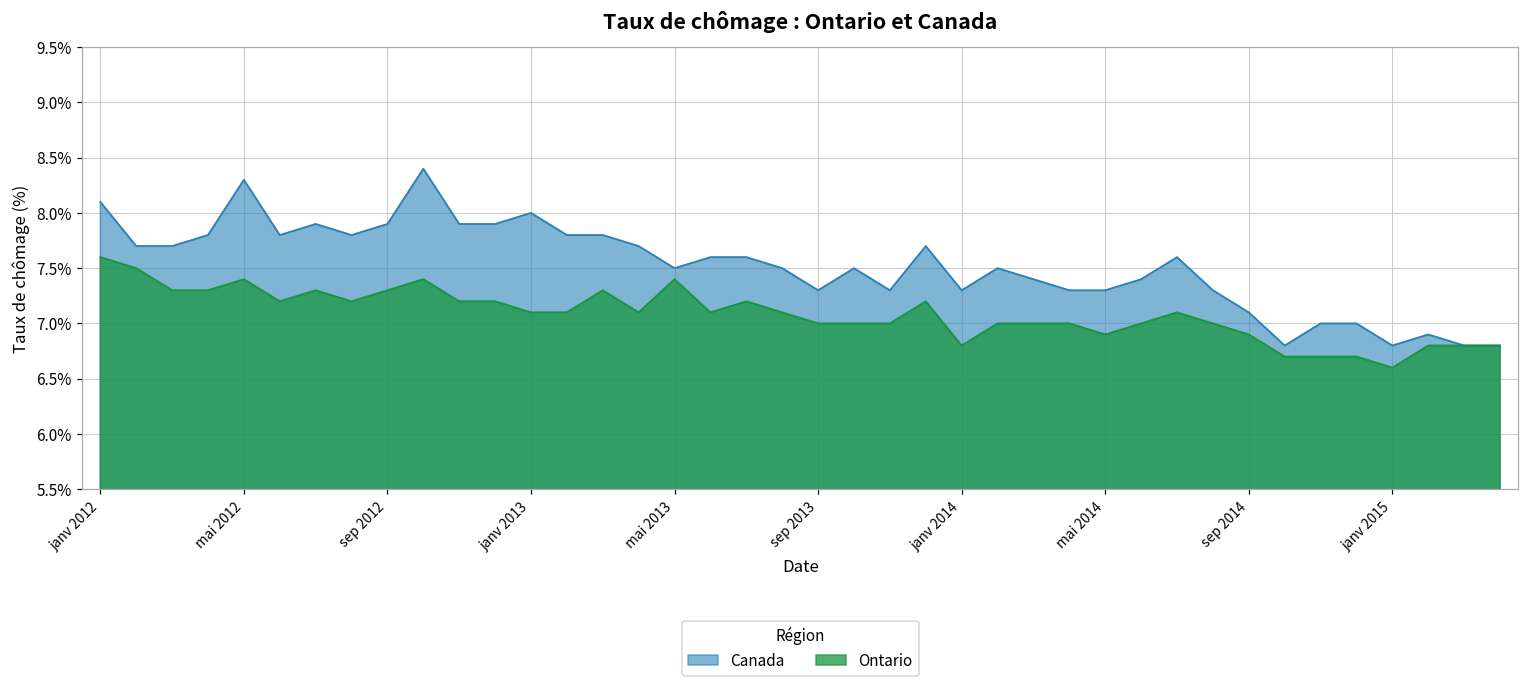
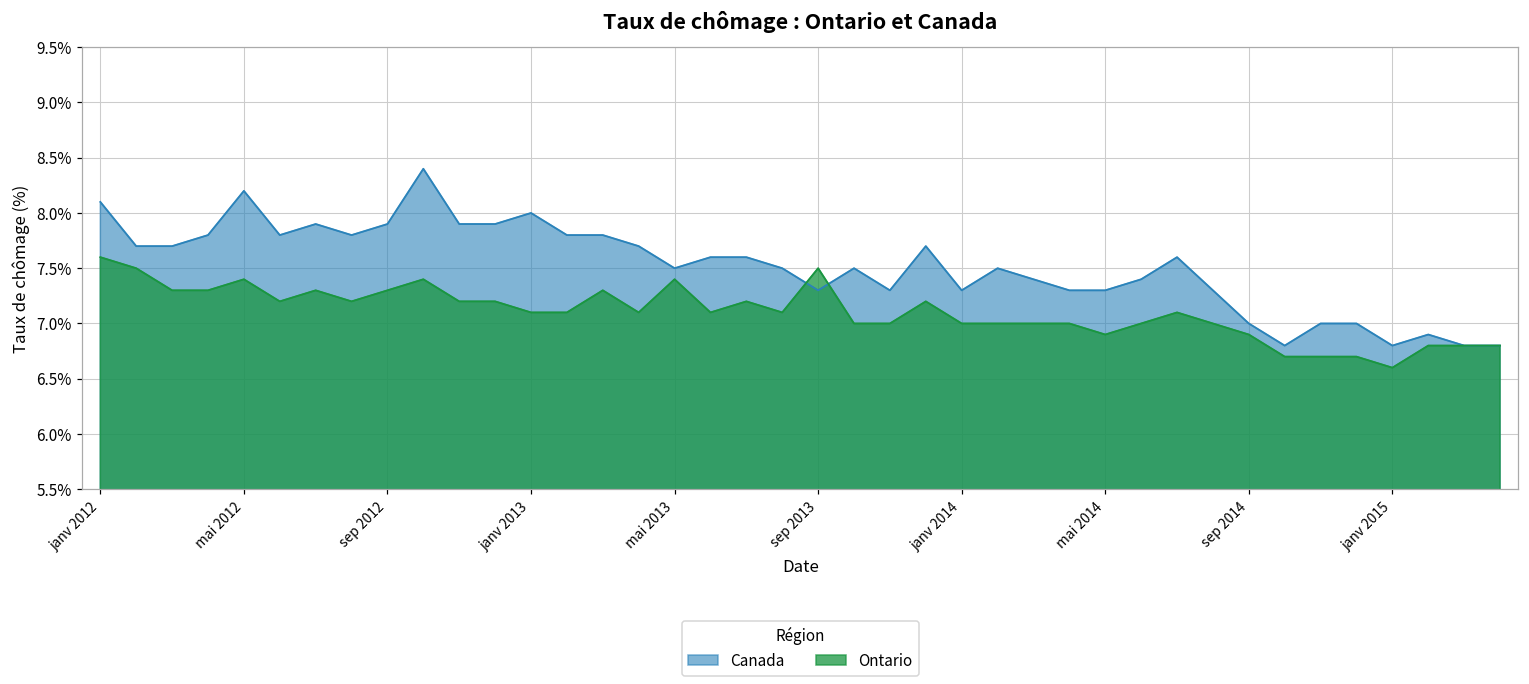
Canada, mai 2012: 8.3% -> 8.2%
Ontario, sep 2013: 7.0% -> 7.5%
Ontario, janv 2014: 6.8% -> 7.0%
Canada, sep 2014: 7.1% -> 7.0%
